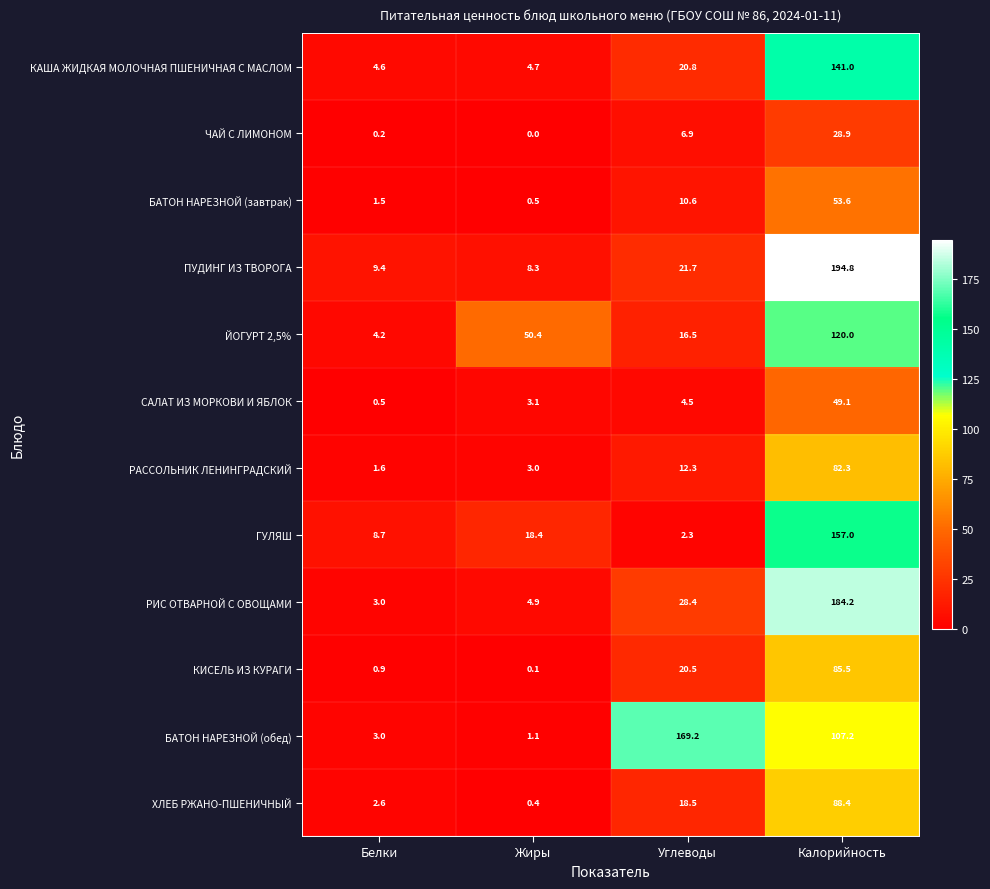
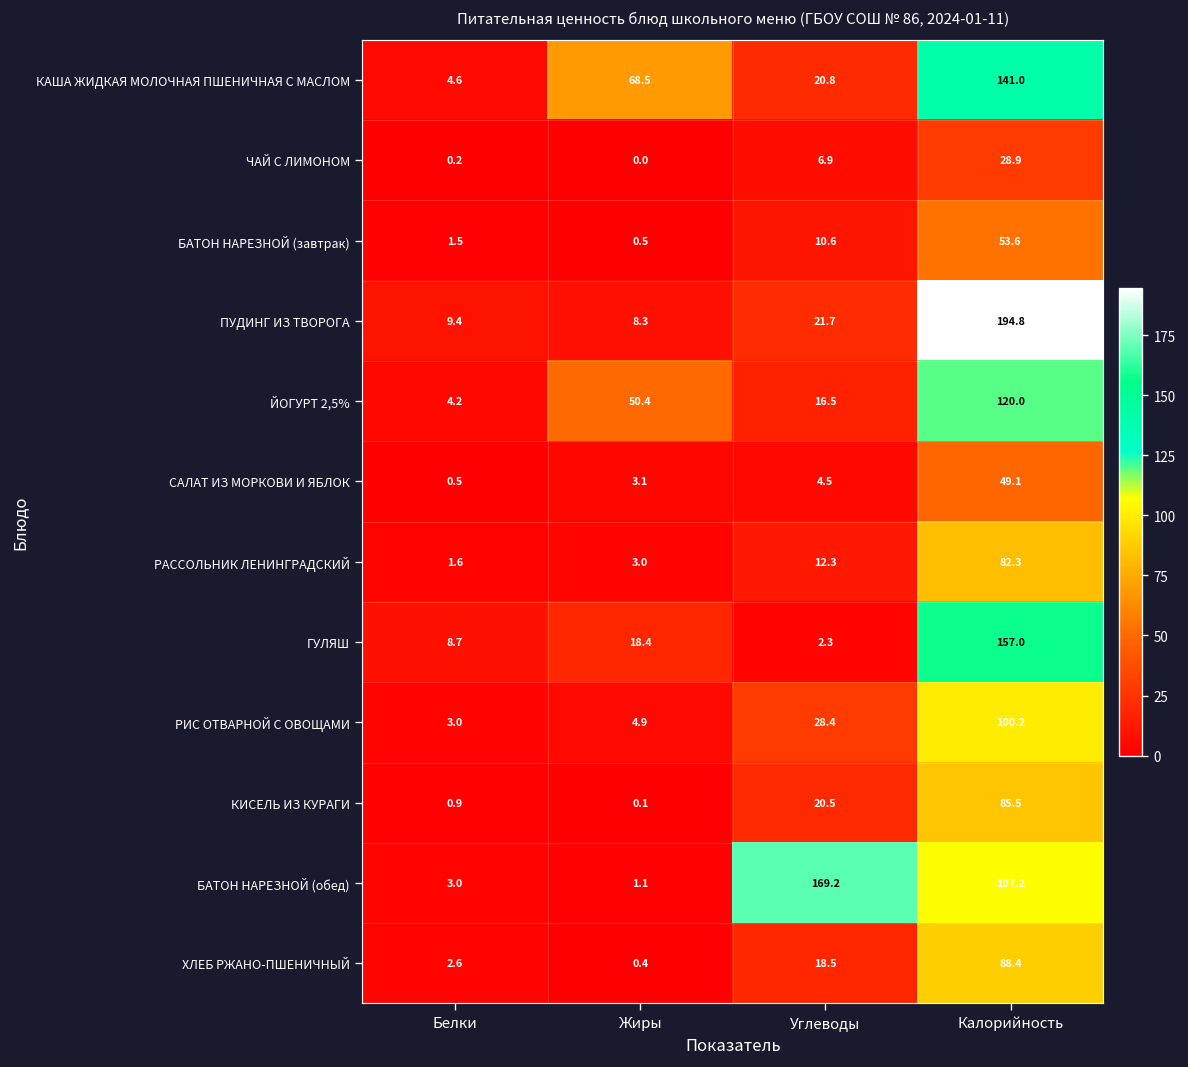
КАША ЖИДКАЯ МОЛОЧНАЯ ПШЕНИЧНАЯ С МАСЛОМ, Жиры: 4.7 -> 68.5
РИС ОТВАРНОЙ С ОВОЩАМИ, Калорийность: 184.2 -> 100.2
